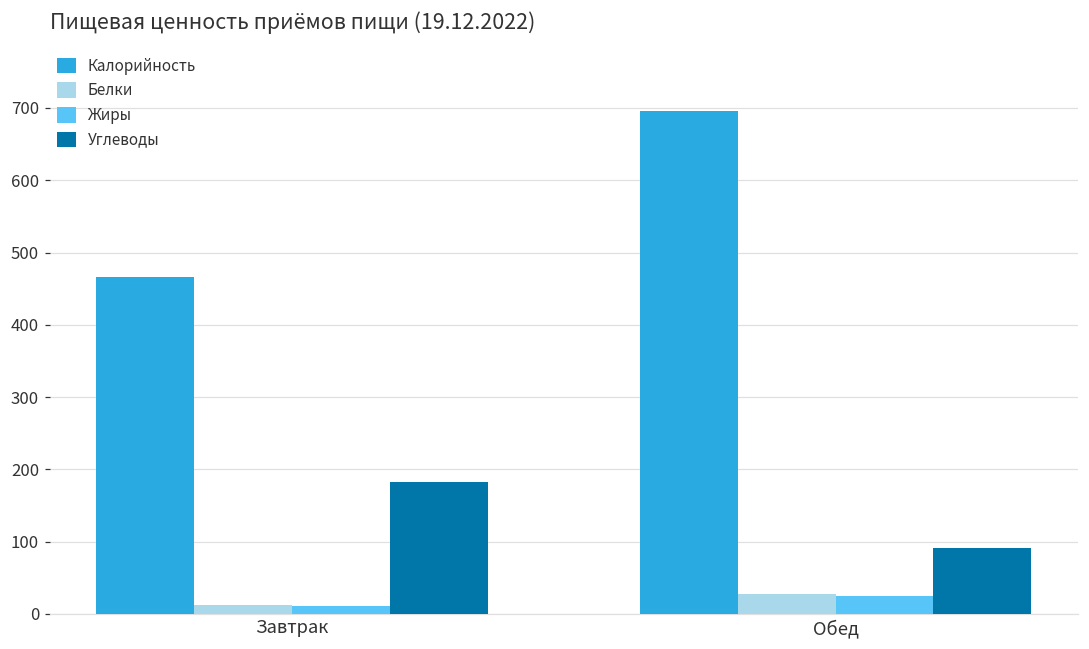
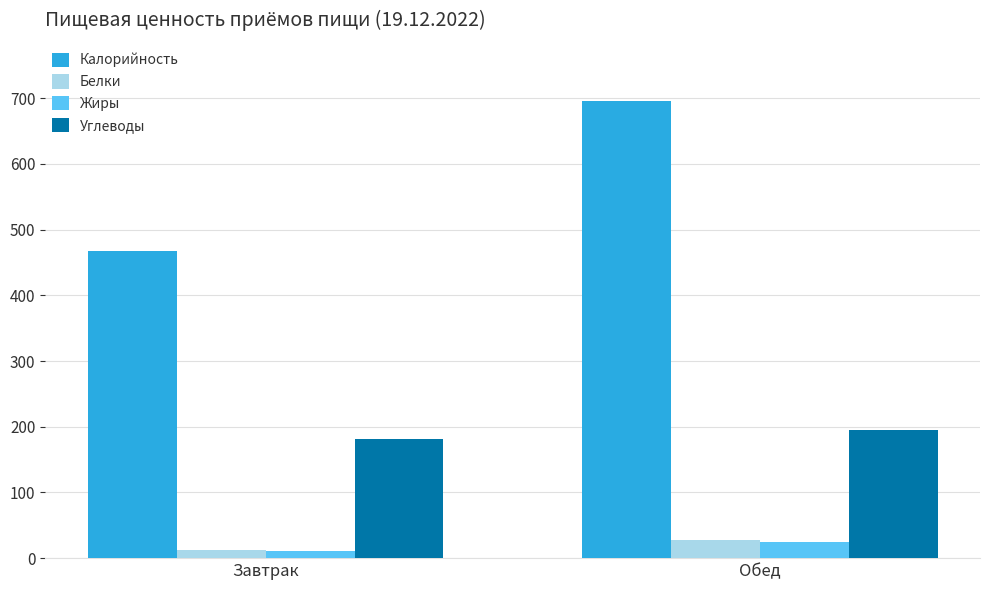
Углеводы, Обед: 90 -> 200
